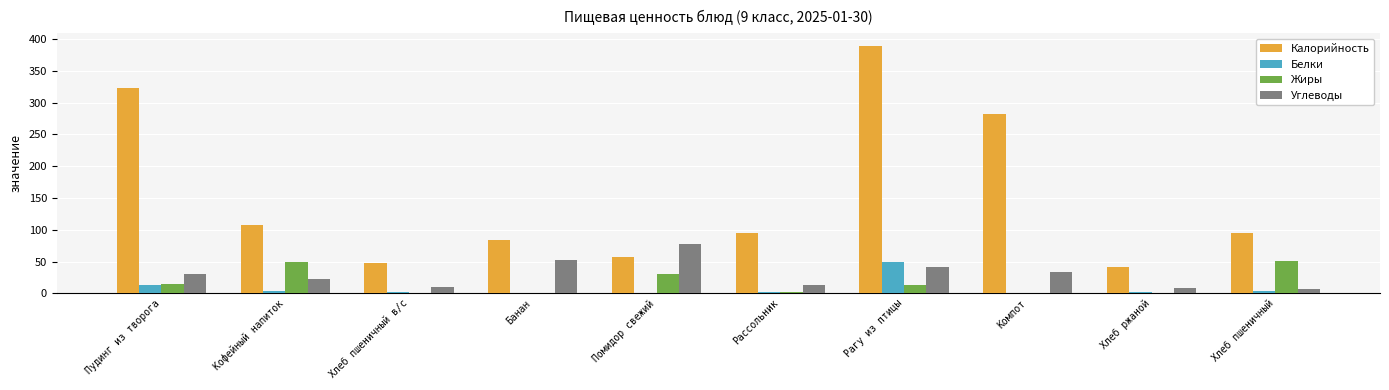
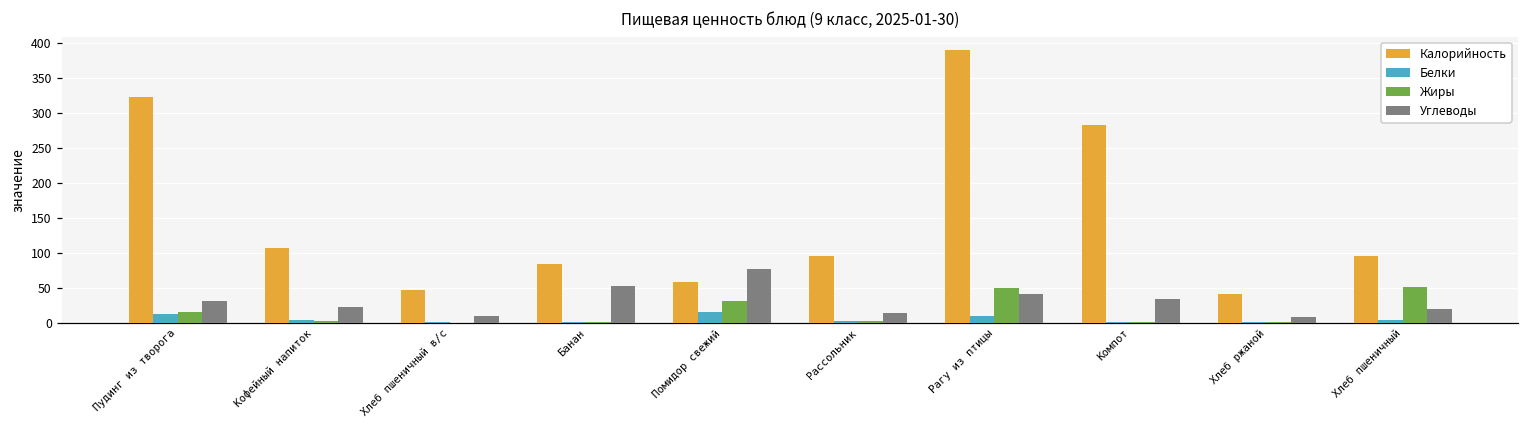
Жиры, Кофейный напиток: 50 -> 0
Белки, Помидор свежий: 0 -> 20
Белки, Рагу из птицы: 50 -> 10
Жиры, Рагу из птицы: 10 -> 50
Углеводы, Хлеб пшеничный: 10 -> 20
